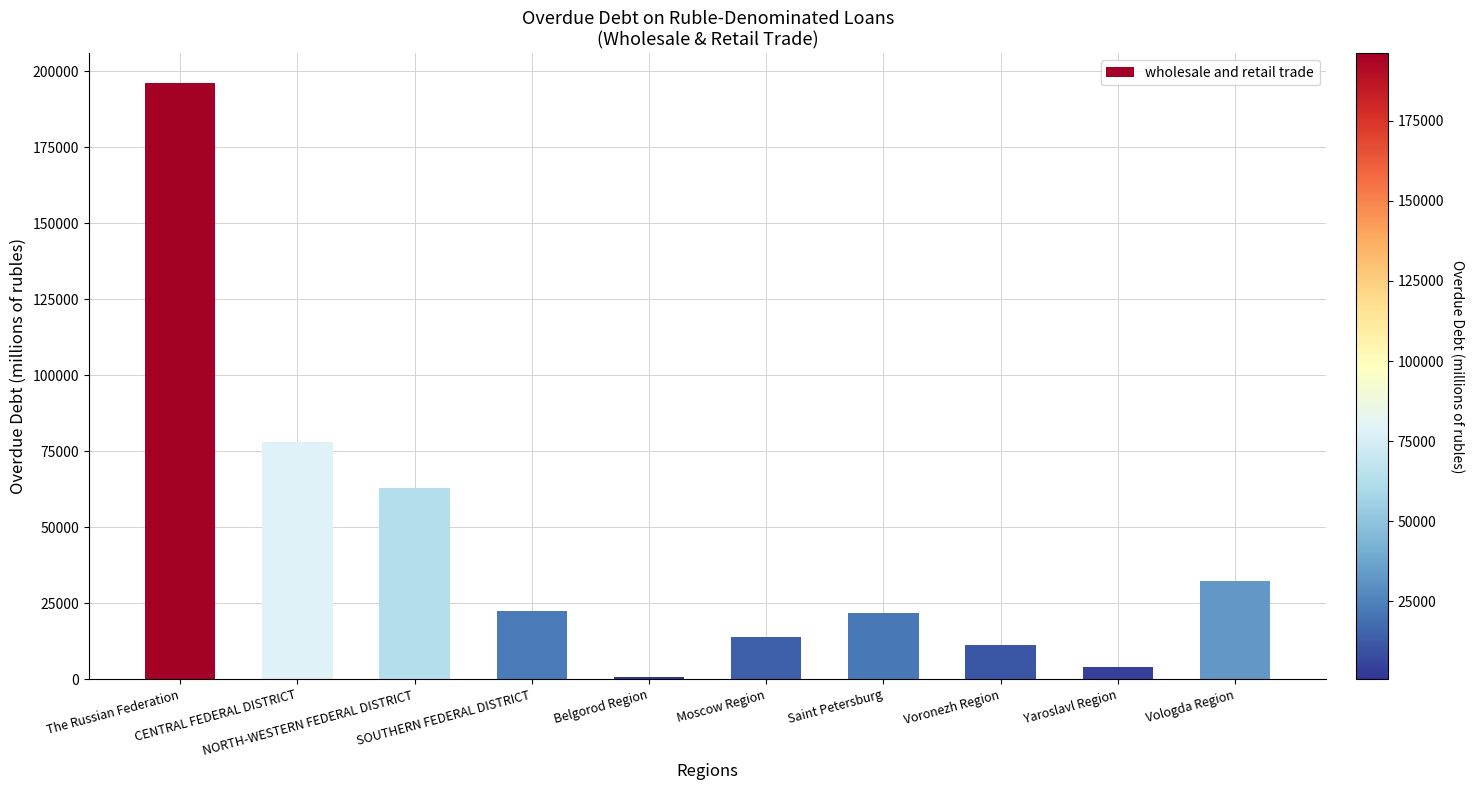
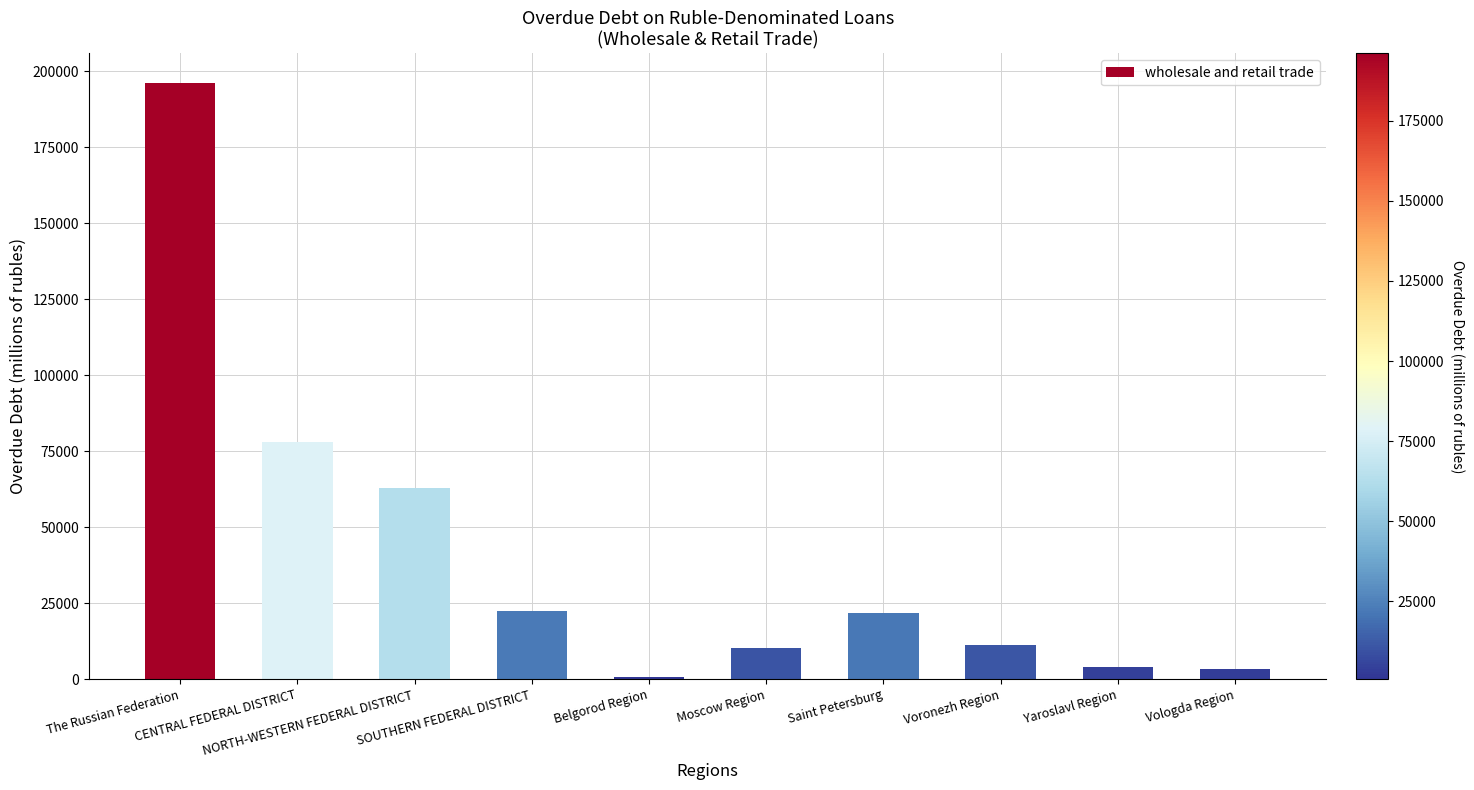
Moscow Region: 14000 -> 10000
Vologda Region: 32000 -> 3000
